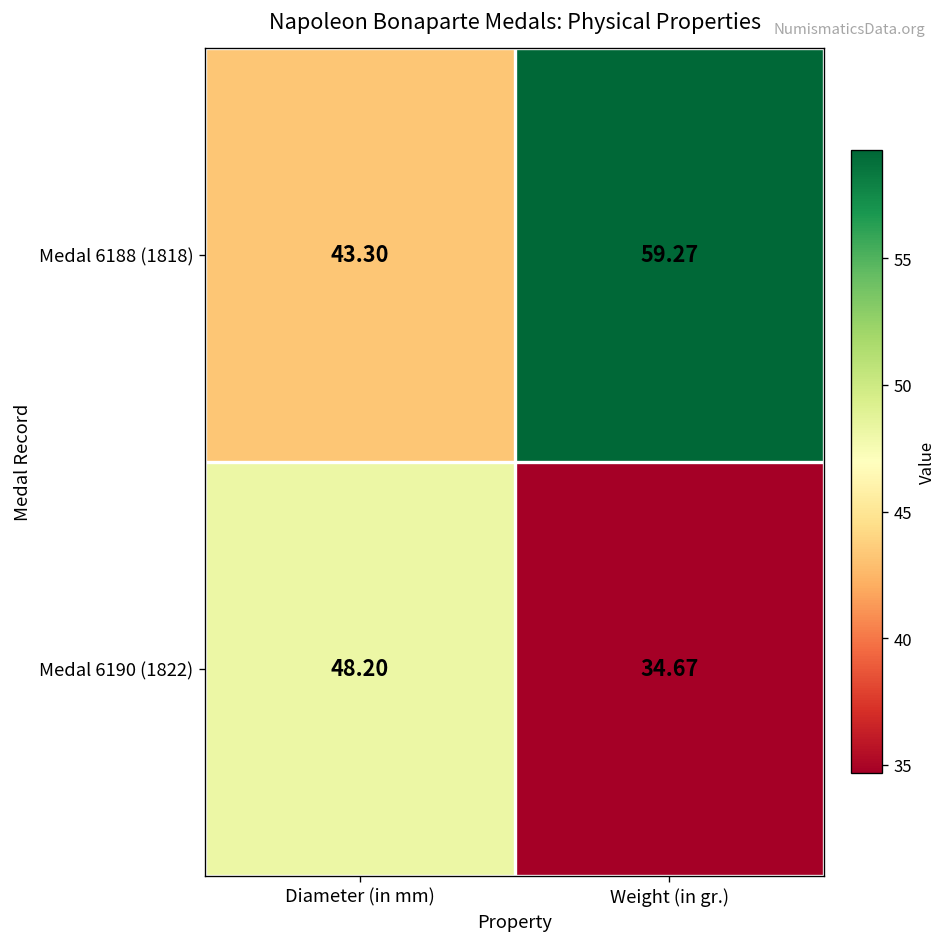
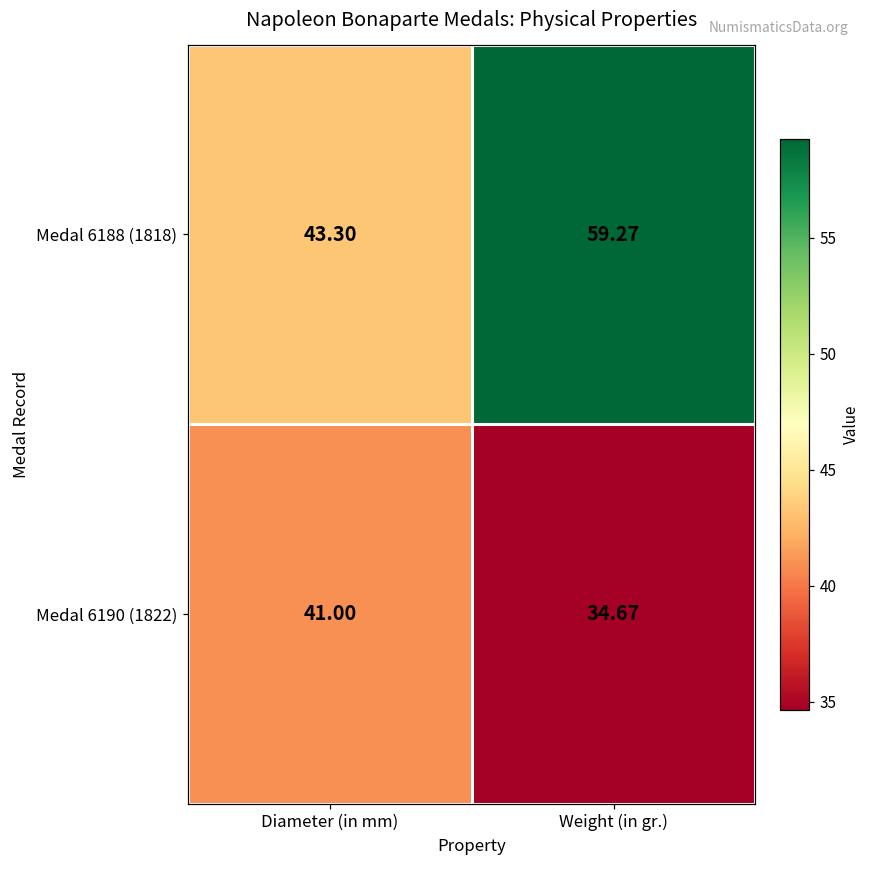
Medal 6190 (1822), Diameter (in mm): 48.20 -> 41.00
